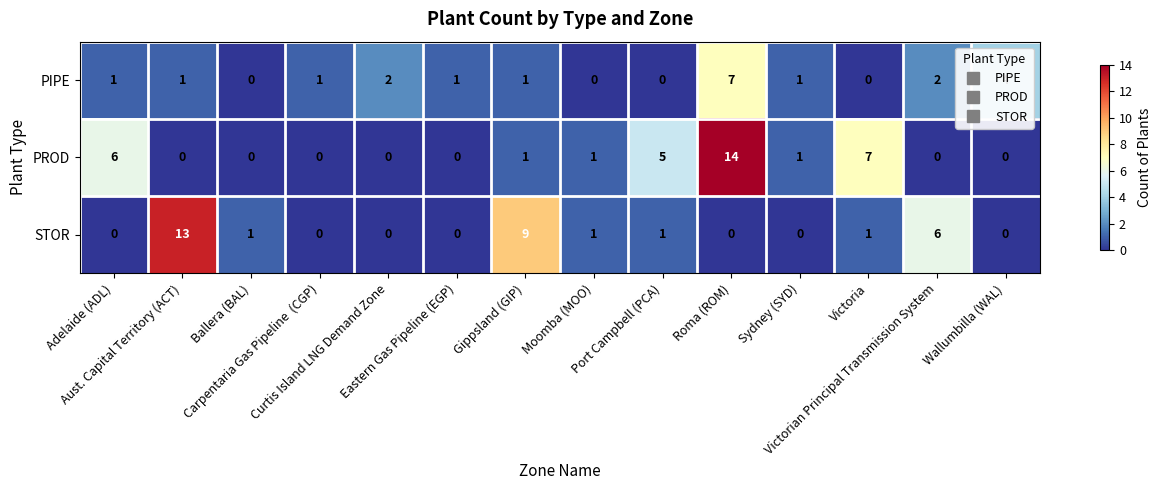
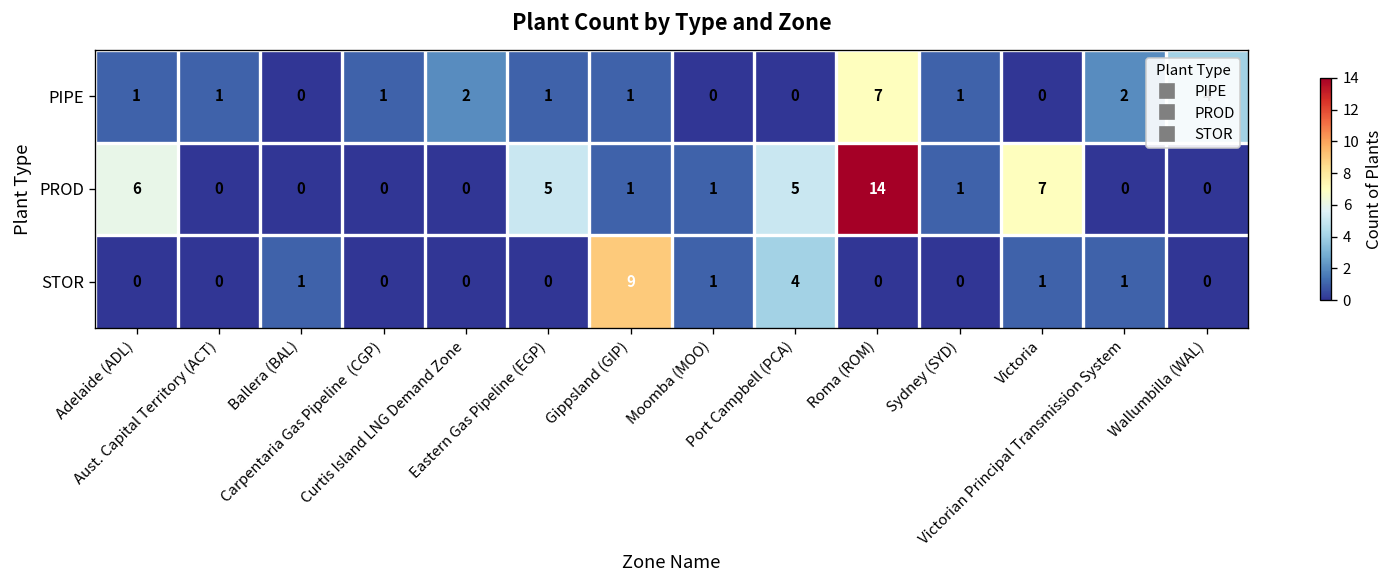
PROD, Eastern Gas Pipeline (EGP): 0 -> 5
STOR, Aust. Capital Territory (ACT): 13 -> 0
STOR, Port Campbell (PCA): 1 -> 4
STOR, Victorian Principal Transmission System: 6 -> 1
